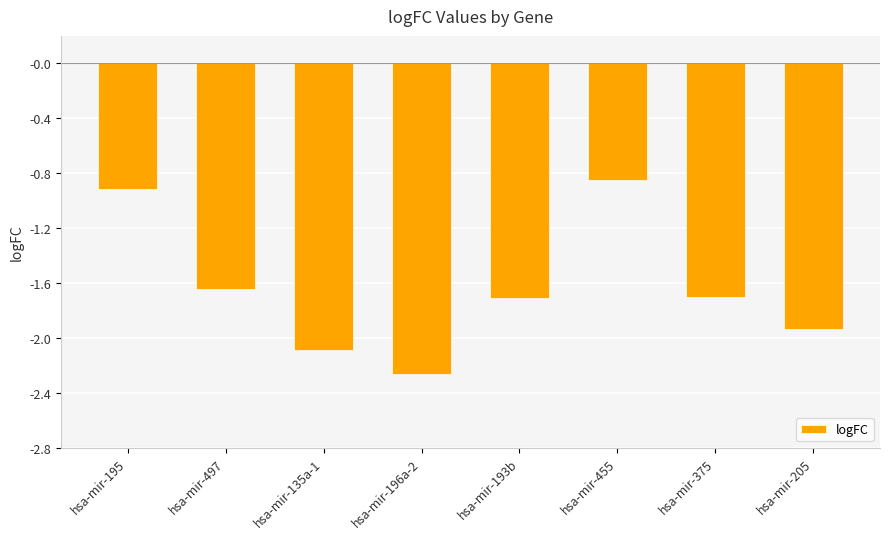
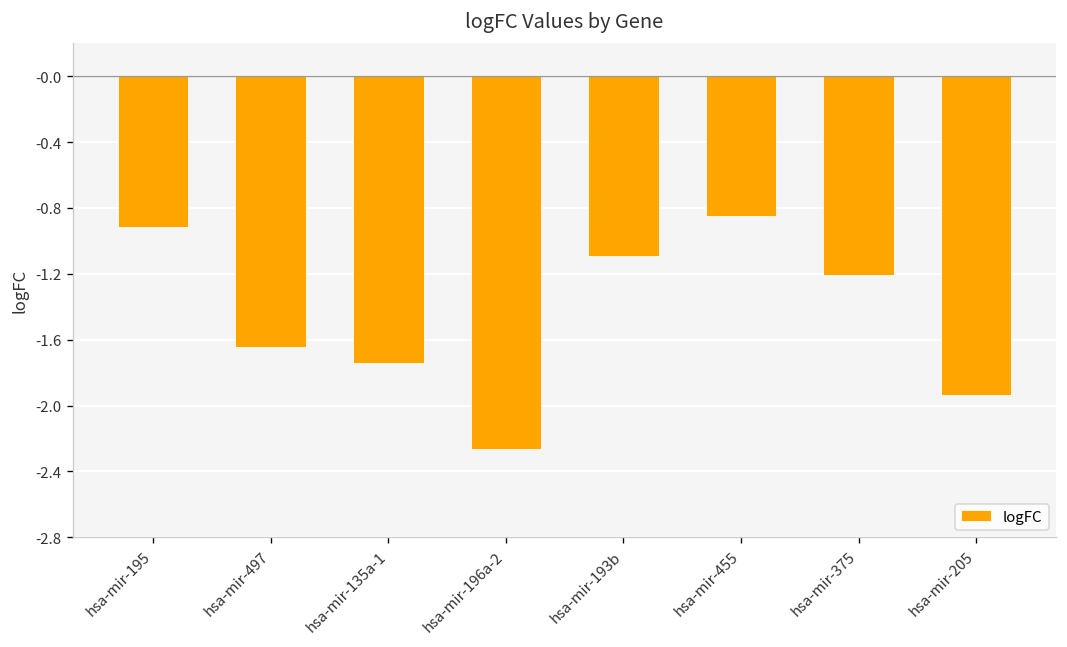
hsa-mir-135a-1: -2.09 -> -1.74
hsa-mir-193b: -1.71 -> -1.09
hsa-mir-375: -1.70 -> -1.21
